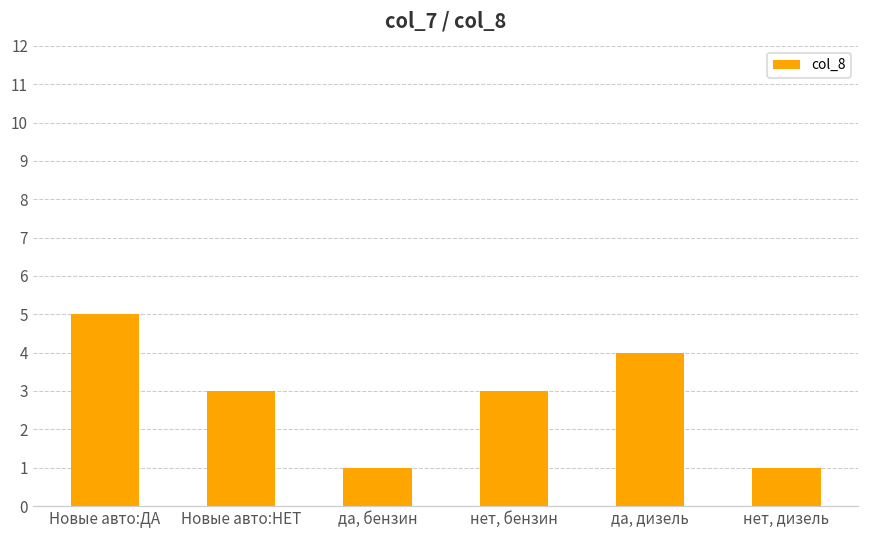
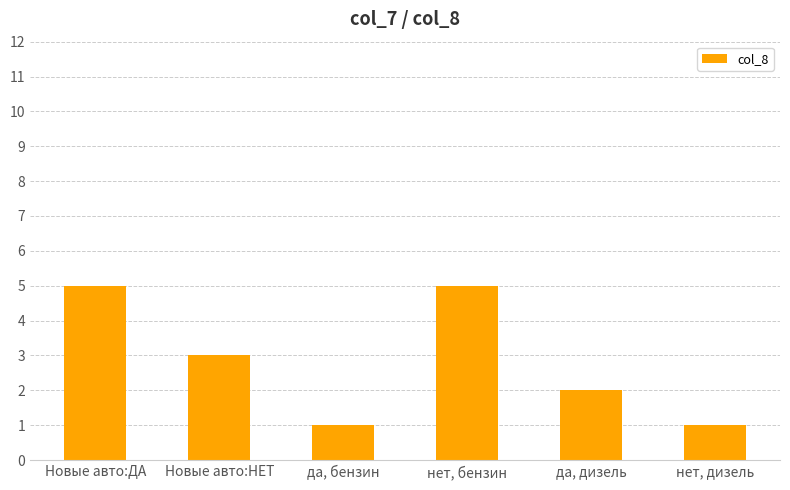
нет, бензин: 3 -> 5
да, дизель: 4 -> 2
